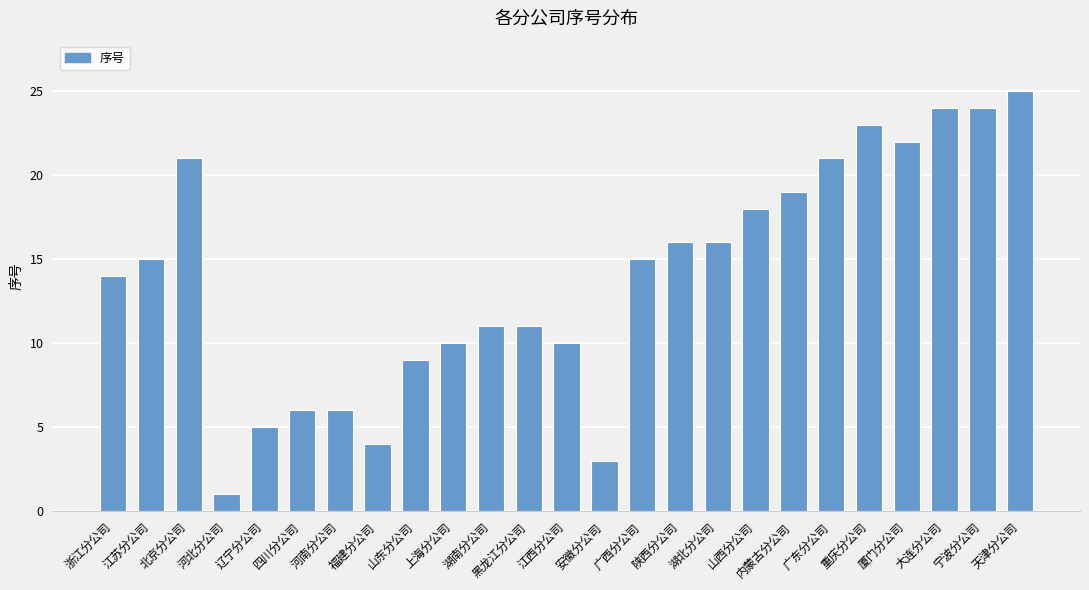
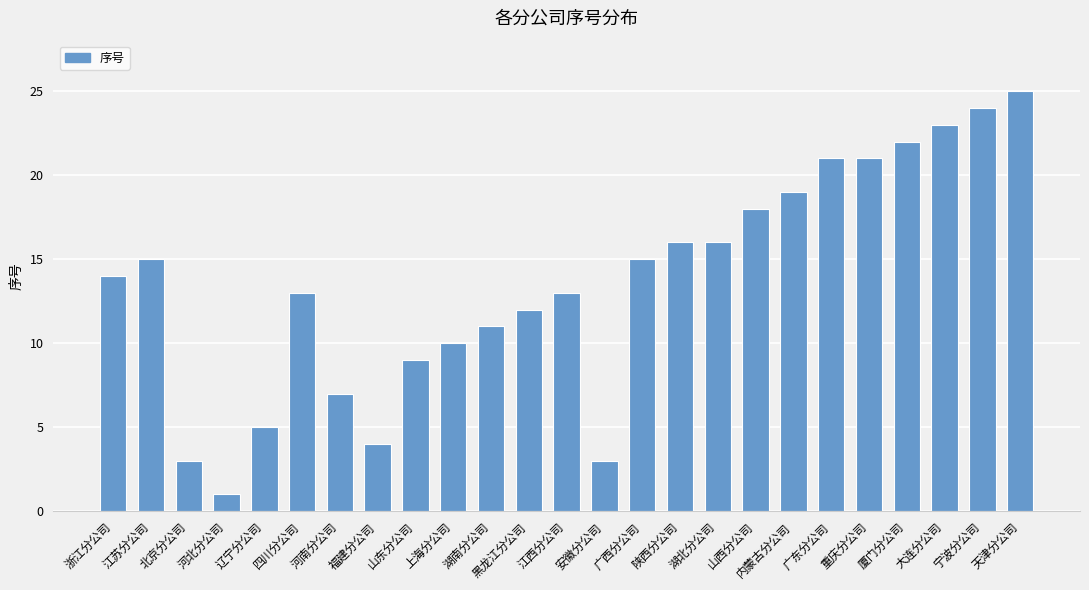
北京分公司: 21 -> 3
四川分公司: 6 -> 13
河南分公司: 6 -> 7
黑龙江分公司: 11 -> 12
江西分公司: 10 -> 13
重庆分公司: 23 -> 21
大连分公司: 24 -> 23
